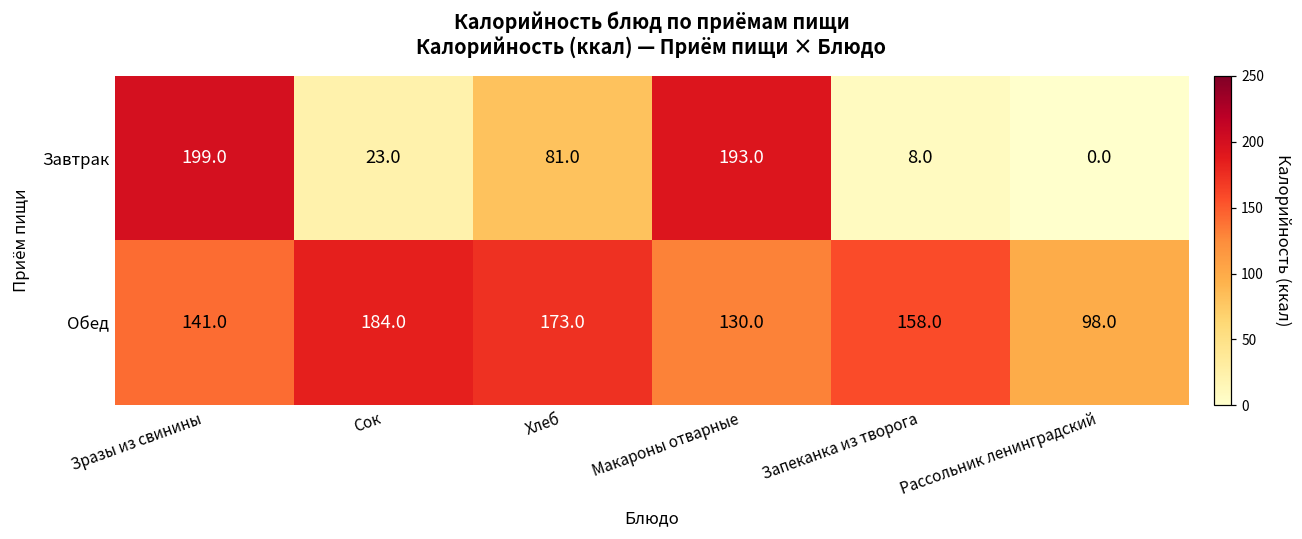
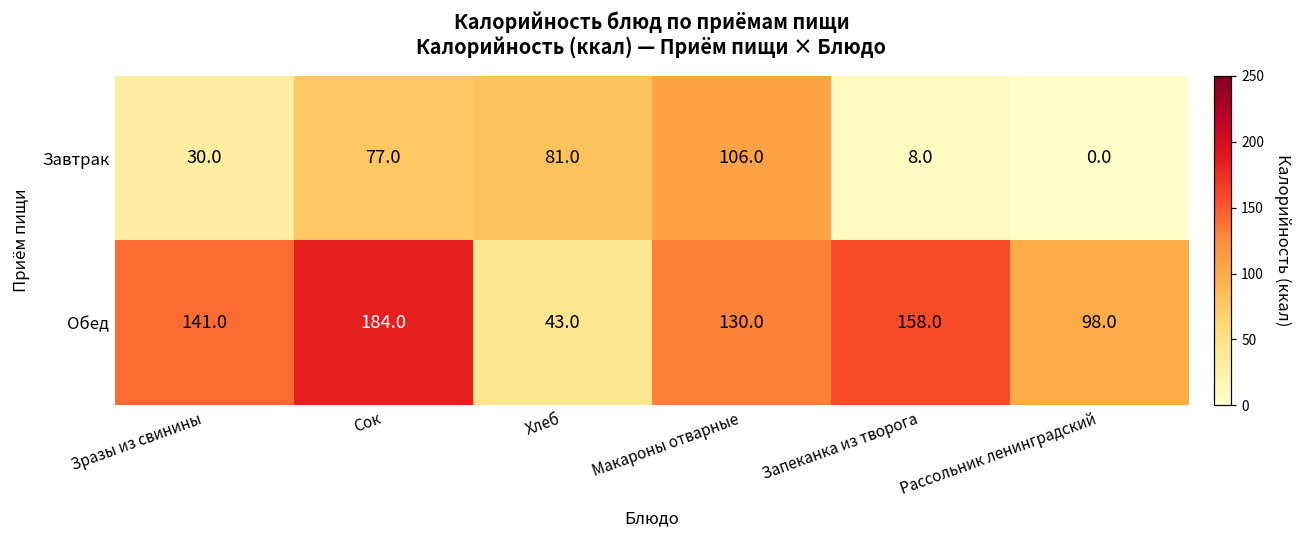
Завтрак, Зразы из свинины: 199.0 -> 30.0
Завтрак, Сок: 23.0 -> 77.0
Завтрак, Макароны отварные: 193.0 -> 106.0
Обед, Хлеб: 173.0 -> 43.0
